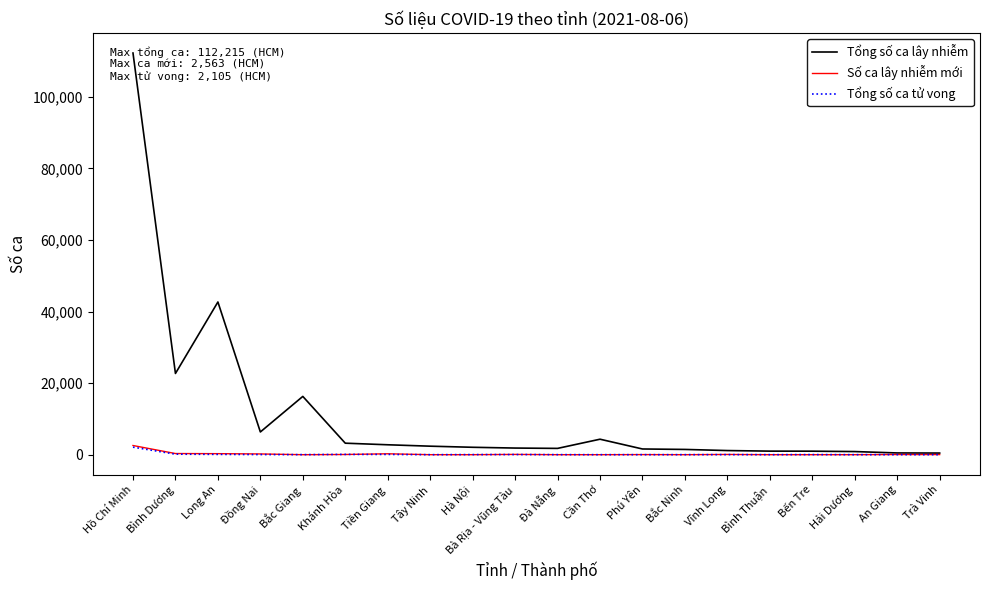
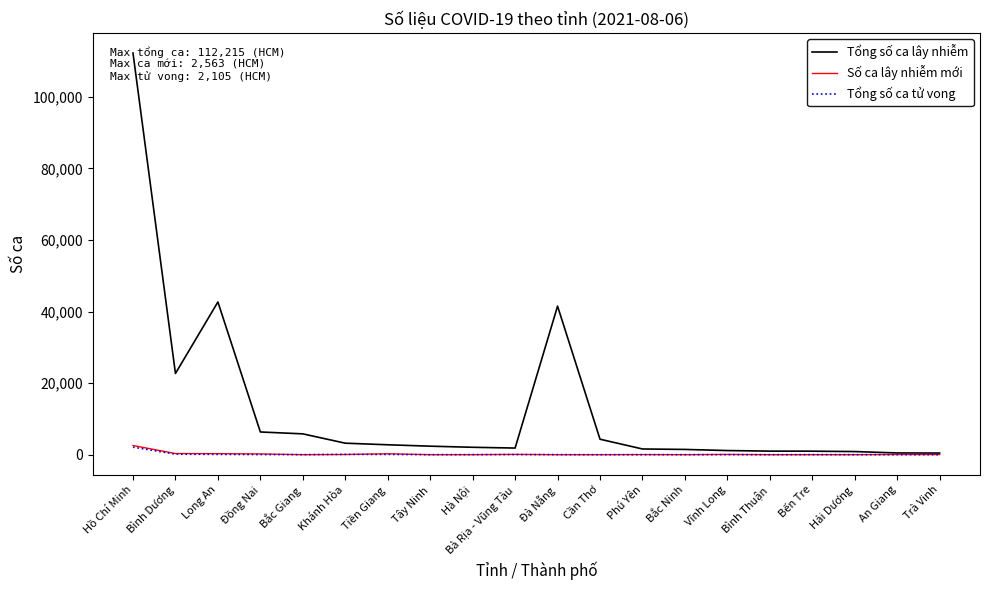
Tổng số ca lây nhiễm, Bắc Giang: 16,000 -> 6,000
Tổng số ca lây nhiễm, Đà Nẵng: 2,000 -> 42,000
